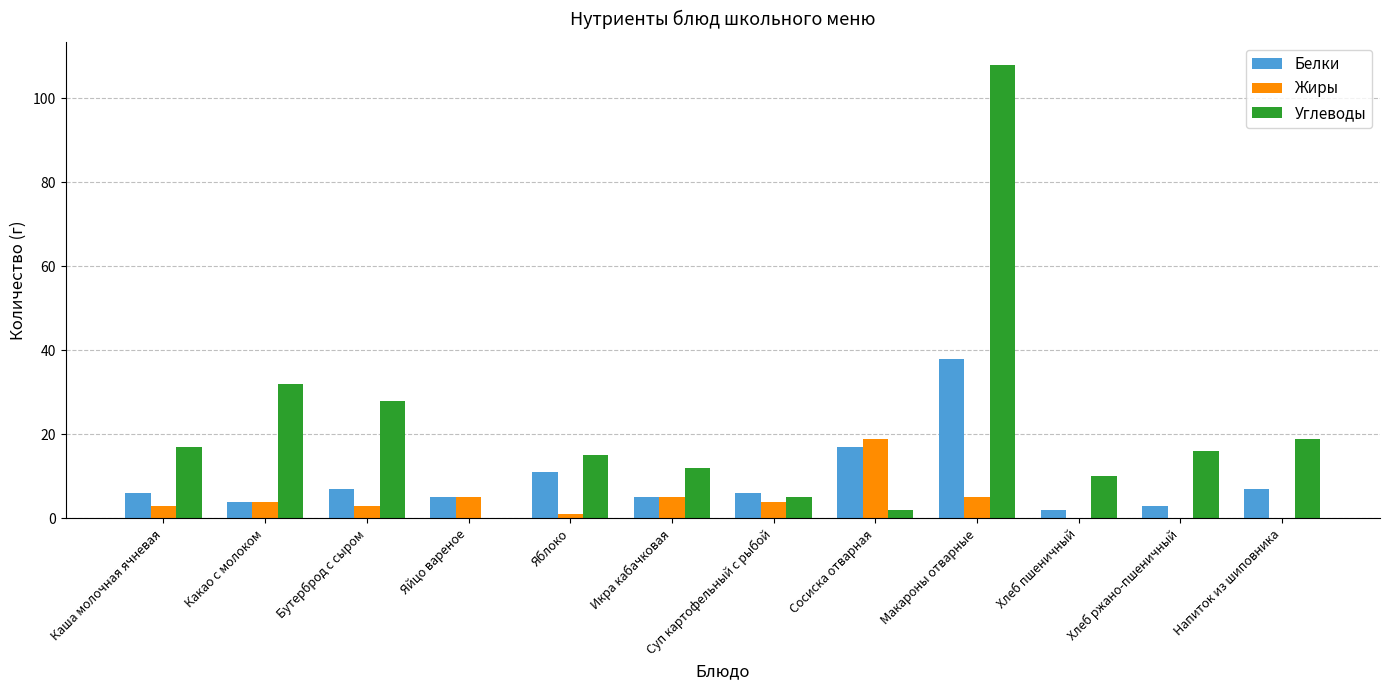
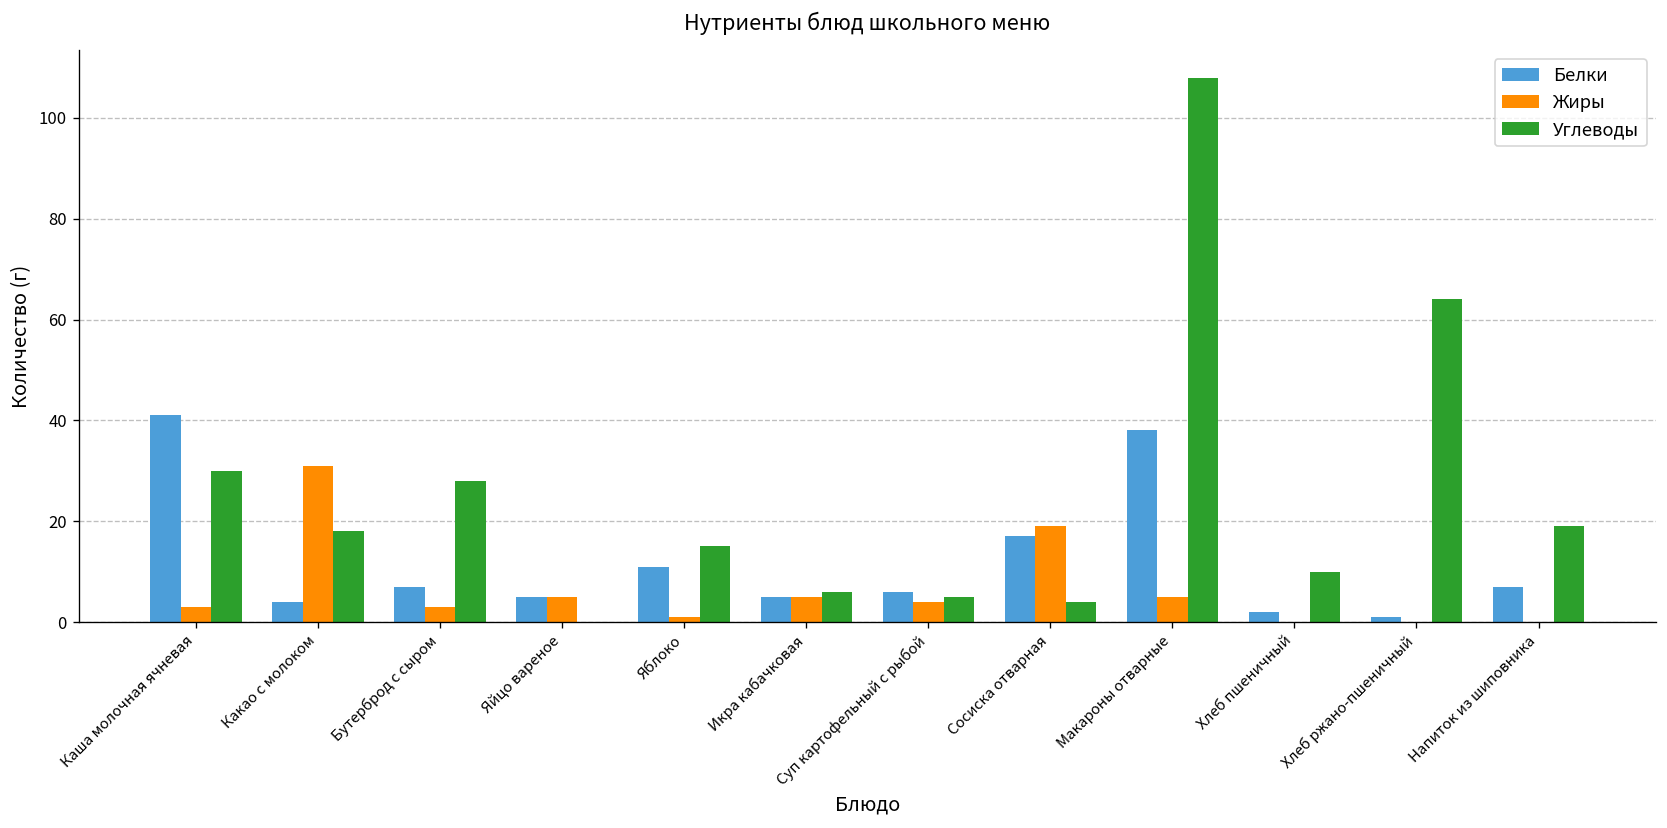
Белки, Каша молочная ячневая: 6 -> 41
Углеводы, Каша молочная ячневая: 17 -> 30
Жиры, Какао с молоком: 4 -> 31
Углеводы, Какао с молоком: 32 -> 18
Углеводы, Икра кабачковая: 12 -> 6
Углеводы, Сосиска отварная: 2 -> 4
Белки, Хлеб ржано-пшеничный: 3 -> 1
Углеводы, Хлеб ржано-пшеничный: 16 -> 64
